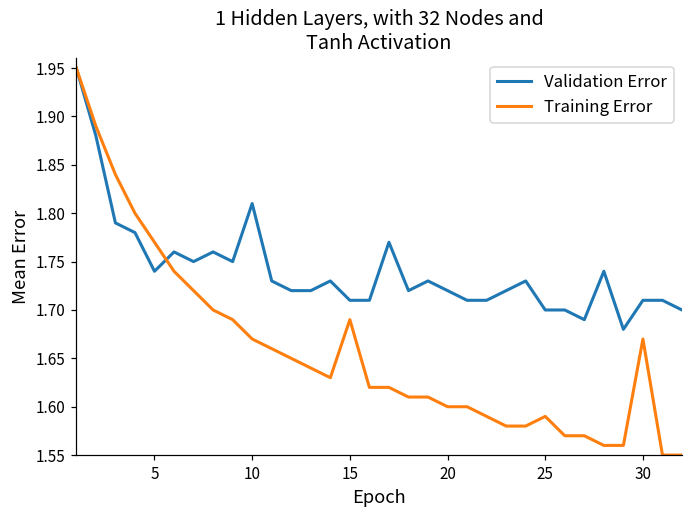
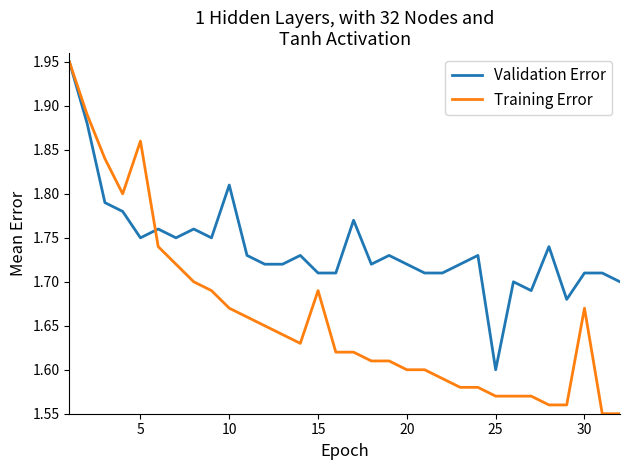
Validation Error, 5: 1.74 -> 1.75
Training Error, 5: 1.77 -> 1.86
Validation Error, 25: 1.7 -> 1.6
Training Error, 25: 1.59 -> 1.57
